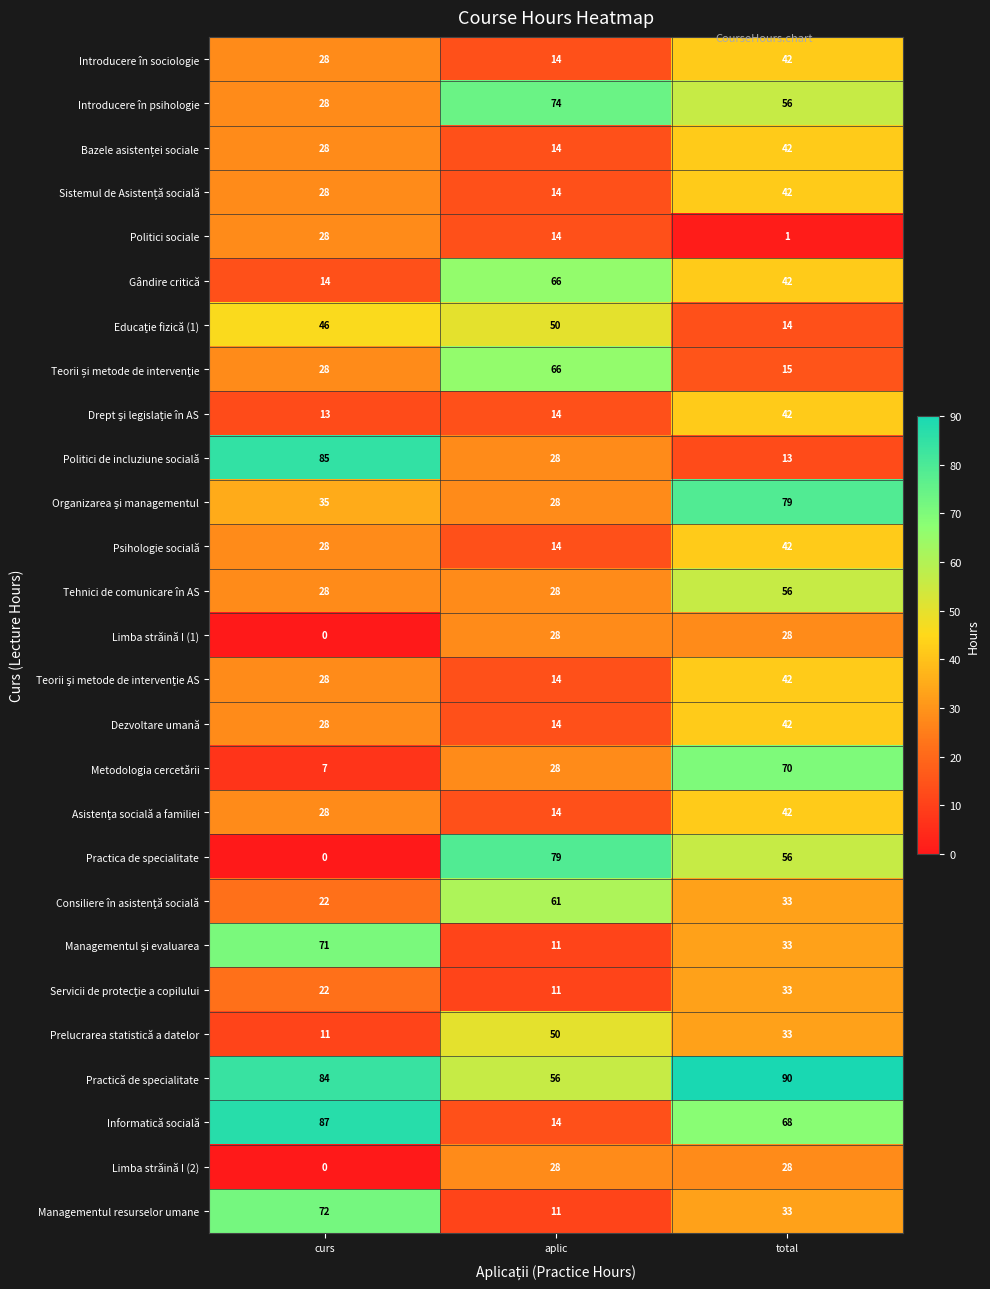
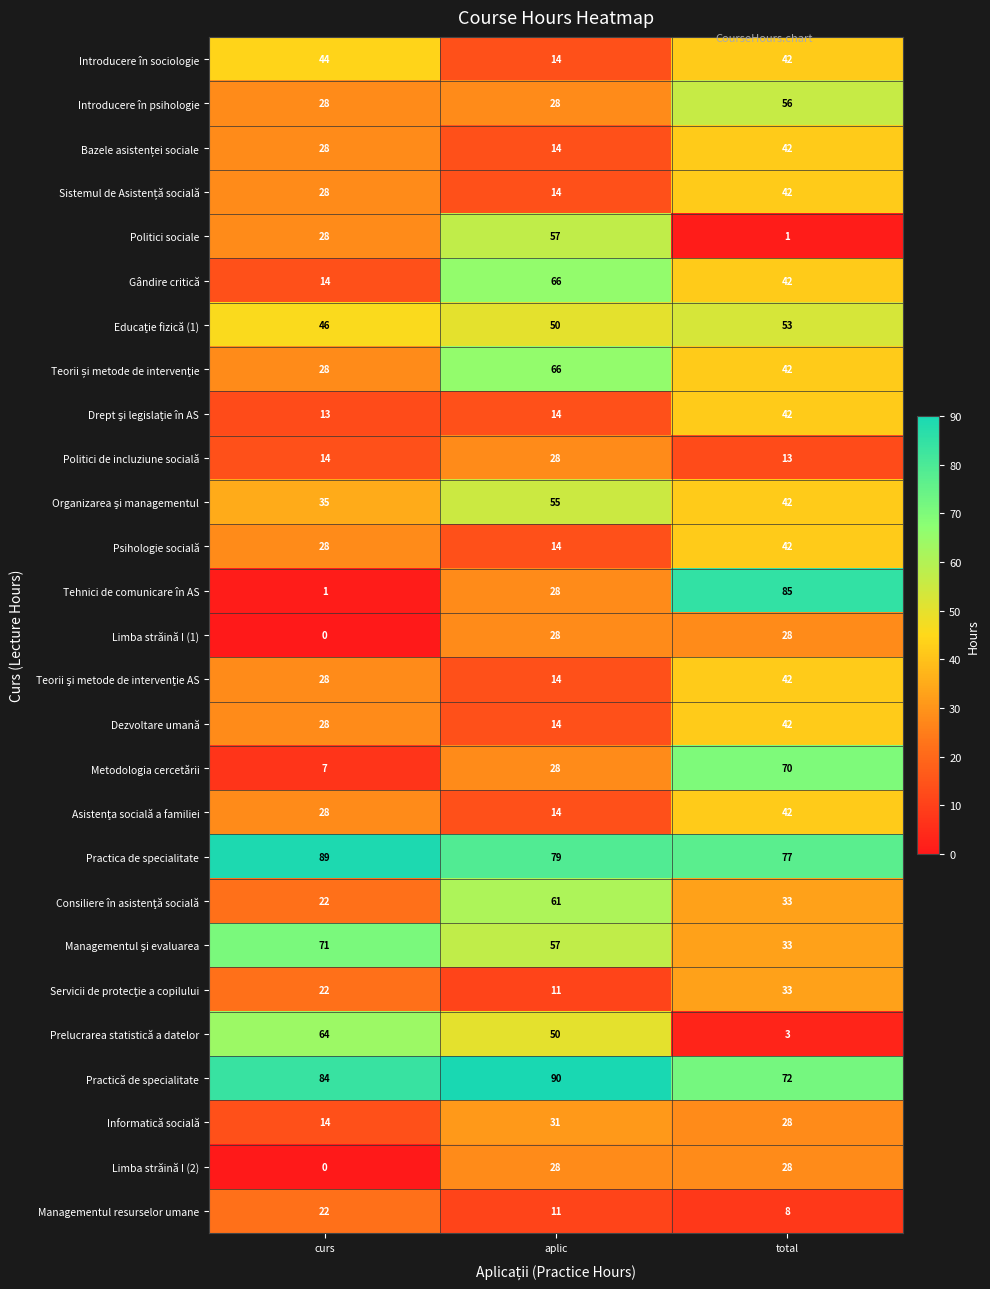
Introducere în sociologie, curs: 28 -> 44
Introducere în psihologie, aplic: 74 -> 28
Politici sociale, aplic: 14 -> 57
Educaţie fizică (1), total: 14 -> 53
Teorii și metode de intervenţie, total: 15 -> 42
Politici de incluziune socială, curs: 85 -> 14
Organizarea şi managementul, aplic: 28 -> 55
Organizarea şi managementul, total: 79 -> 42
Tehnici de comunicare în AS, curs: 28 -> 1
Tehnici de comunicare în AS, total: 56 -> 85
Practica de specialitate, curs: 0 -> 89
Practica de specialitate, total: 56 -> 77
Managementul şi evaluarea, aplic: 11 -> 57
Prelucrarea statistică a datelor, curs: 11 -> 64
Prelucrarea statistică a datelor, total: 33 -> 3
Practică de specialitate, aplic: 56 -> 90
Practică de specialitate, total: 90 -> 72
Informatică socială, curs: 87 -> 14
Informatică socială, aplic: 14 -> 31
Informatică socială, total: 68 -> 28
Managementul resurselor umane, curs: 72 -> 22
Managementul resurselor umane, total: 33 -> 8
